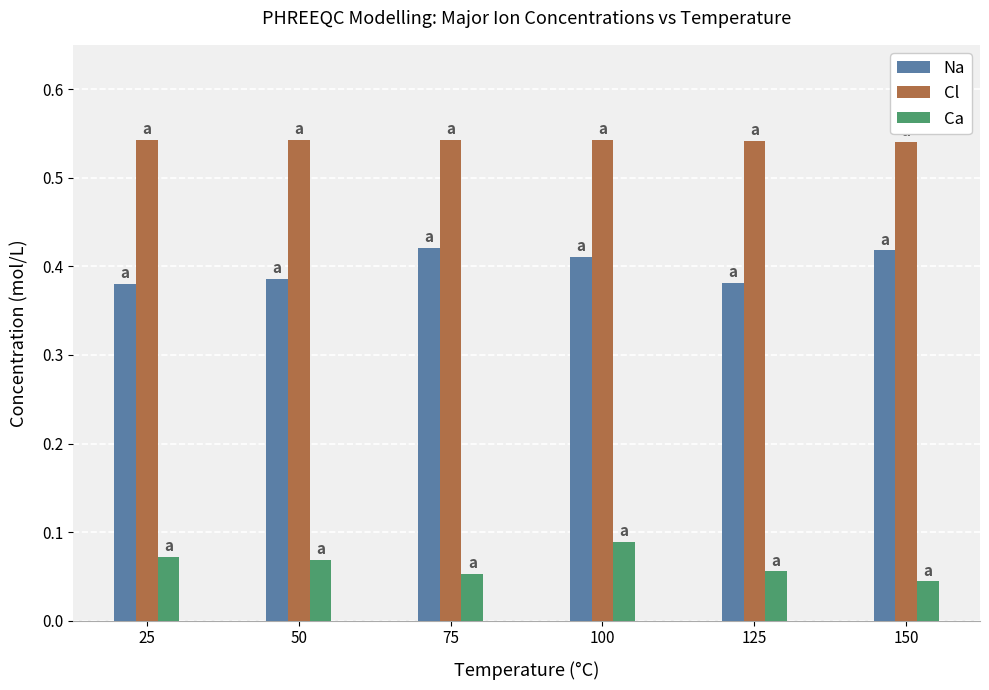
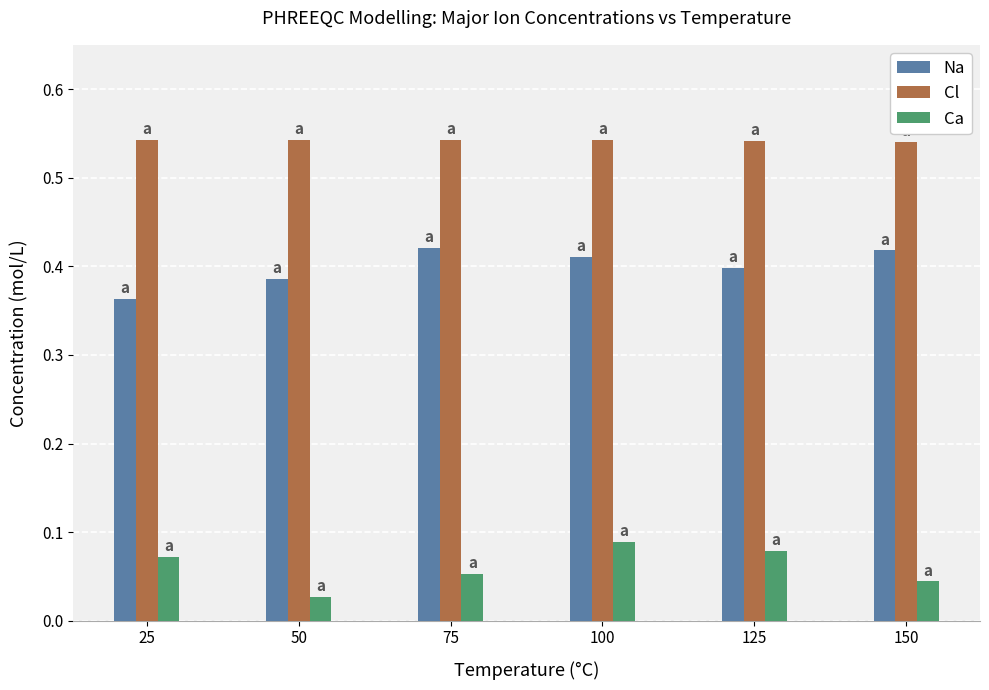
Na, 25: 0.38 -> 0.36
Ca, 50: 0.07 -> 0.03
Na, 125: 0.38 -> 0.40
Ca, 125: 0.06 -> 0.08
